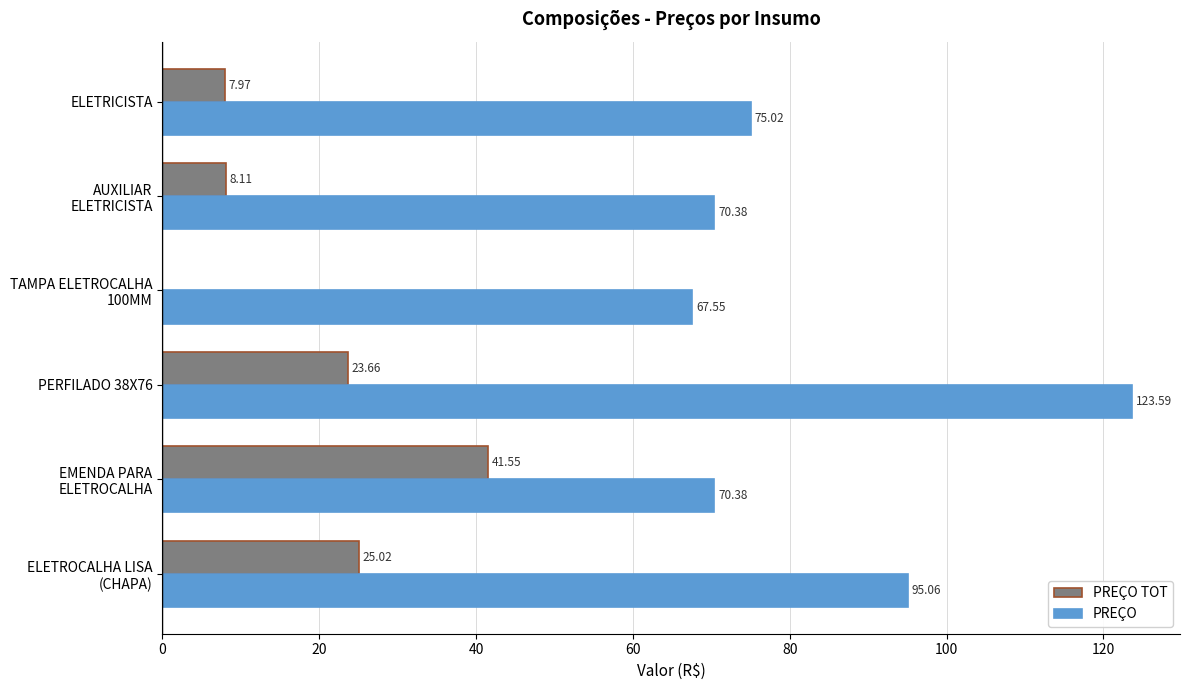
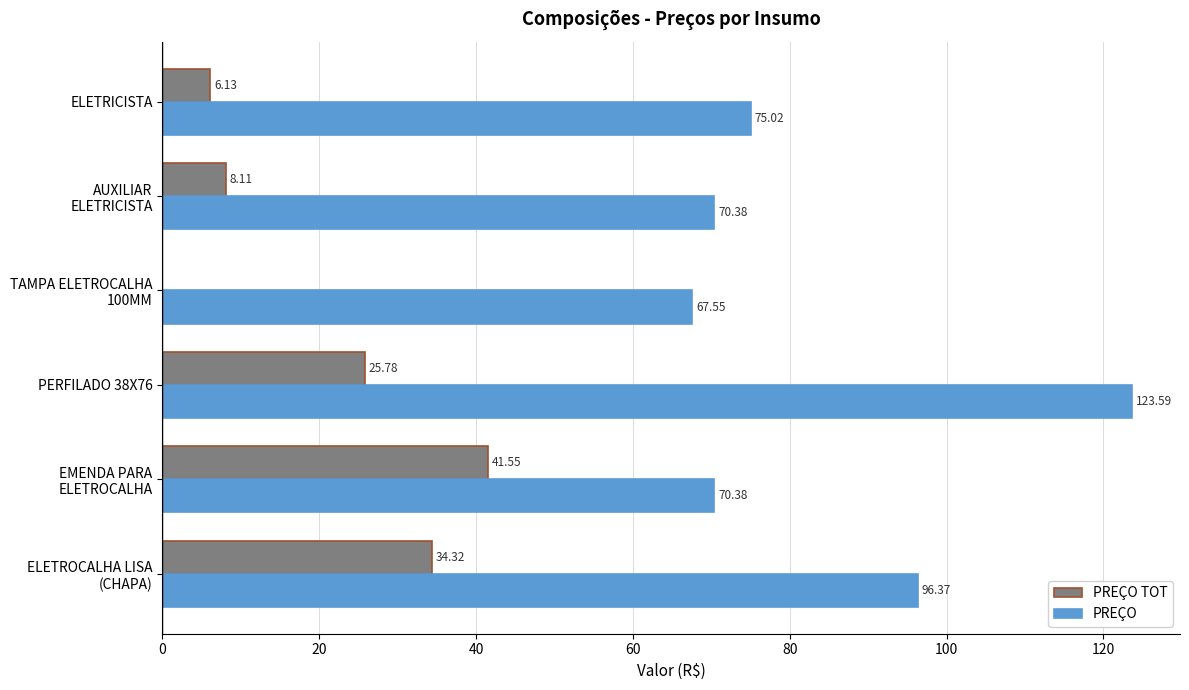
PREÇO TOT, ELETRICISTA: 7.97 -> 6.13
PREÇO TOT, PERFILADO 38X76: 23.66 -> 25.78
PREÇO TOT, ELETROCALHA LISA (CHAPA): 25.02 -> 34.32
PREÇO, ELETROCALHA LISA (CHAPA): 95.06 -> 96.37
